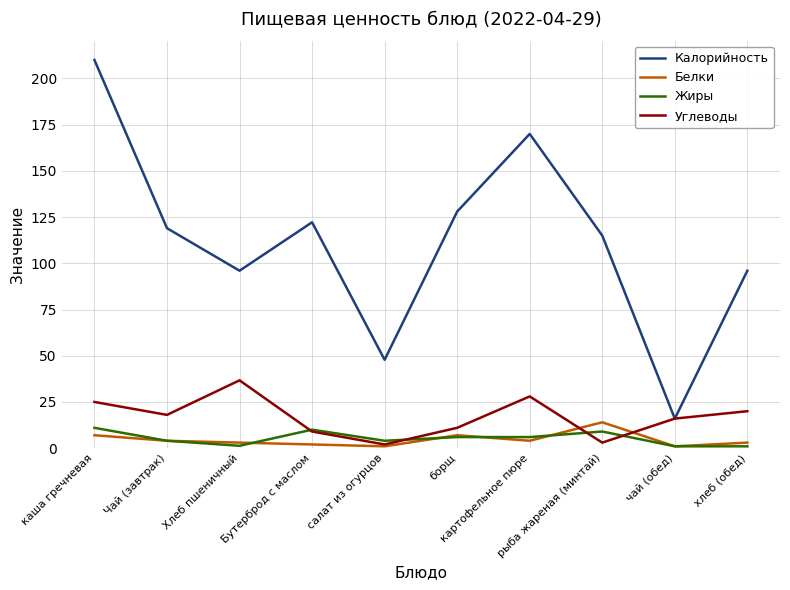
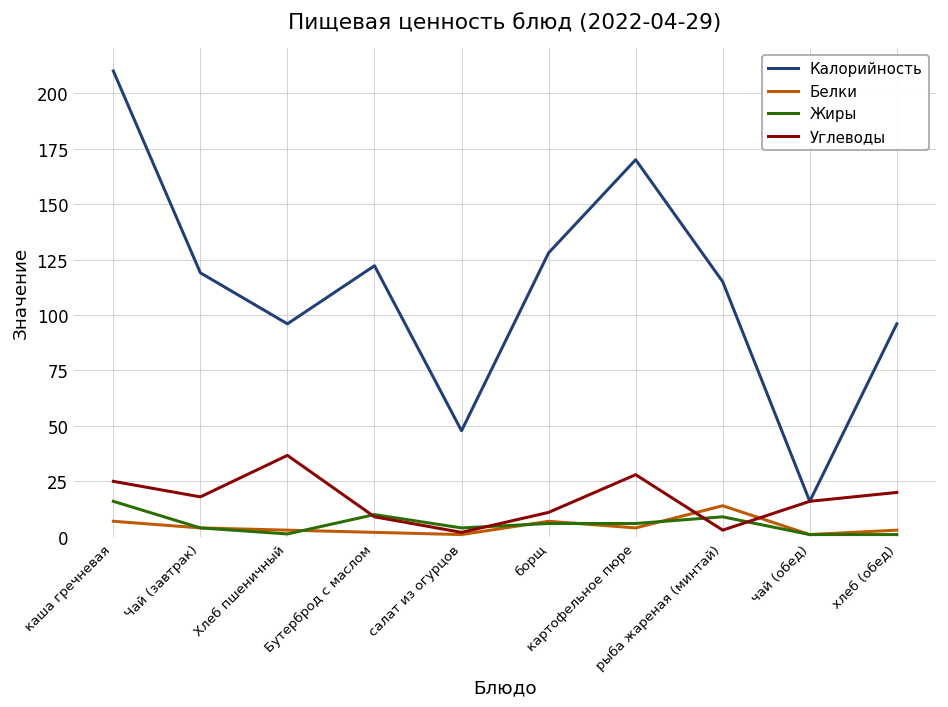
Жиры, каша гречневая: 11 -> 16
